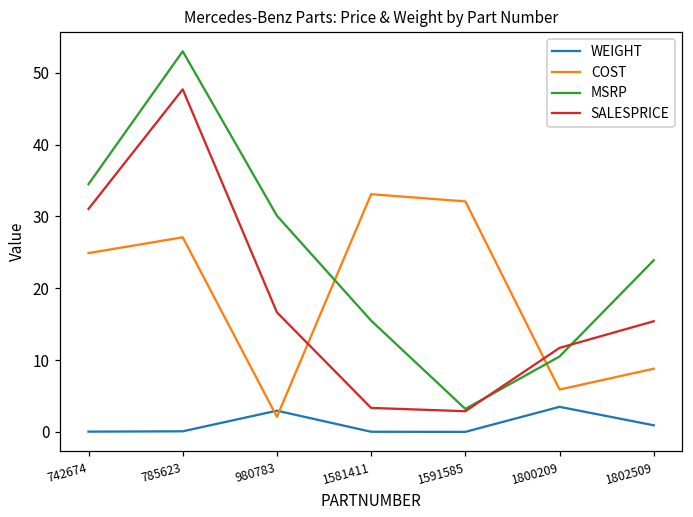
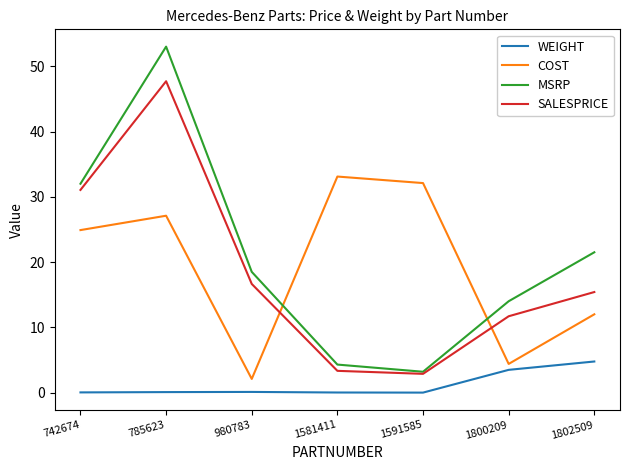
MSRP, 742674: 35 -> 32
WEIGHT, 980783: 3 -> 0
MSRP, 980783: 30 -> 19
MSRP, 1581411: 16 -> 4
COST, 1800209: 6 -> 4
MSRP, 1800209: 11 -> 14
WEIGHT, 1802509: 1 -> 5
COST, 1802509: 9 -> 12
MSRP, 1802509: 24 -> 22
